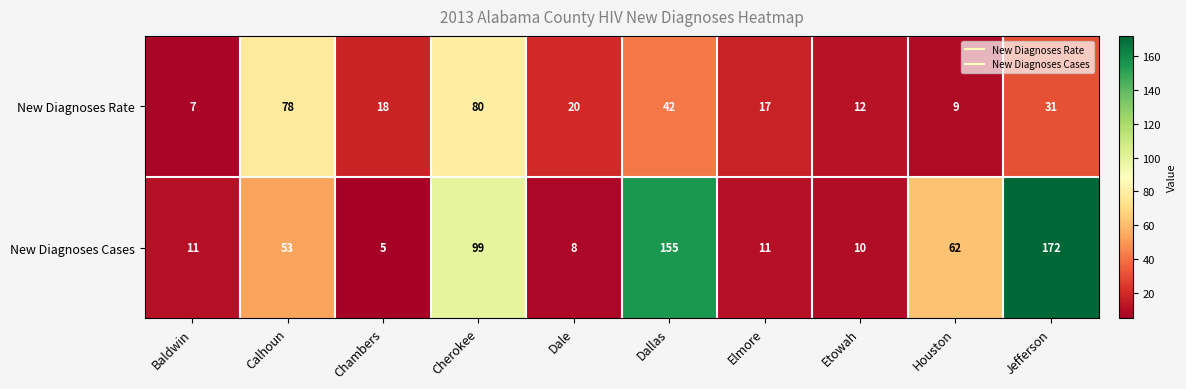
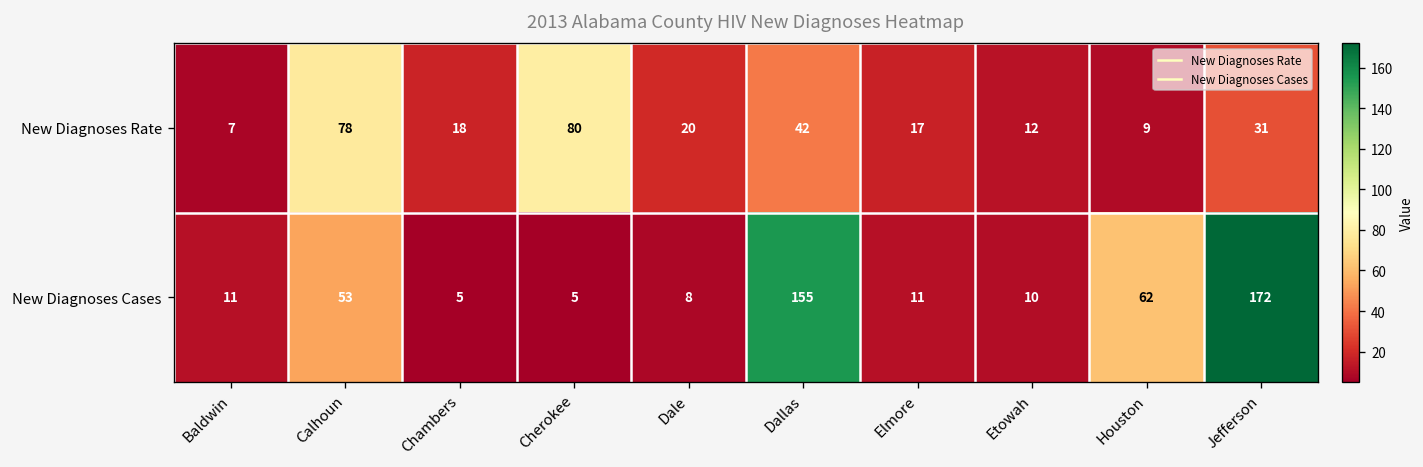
New Diagnoses Cases, Cherokee: 99 -> 5
